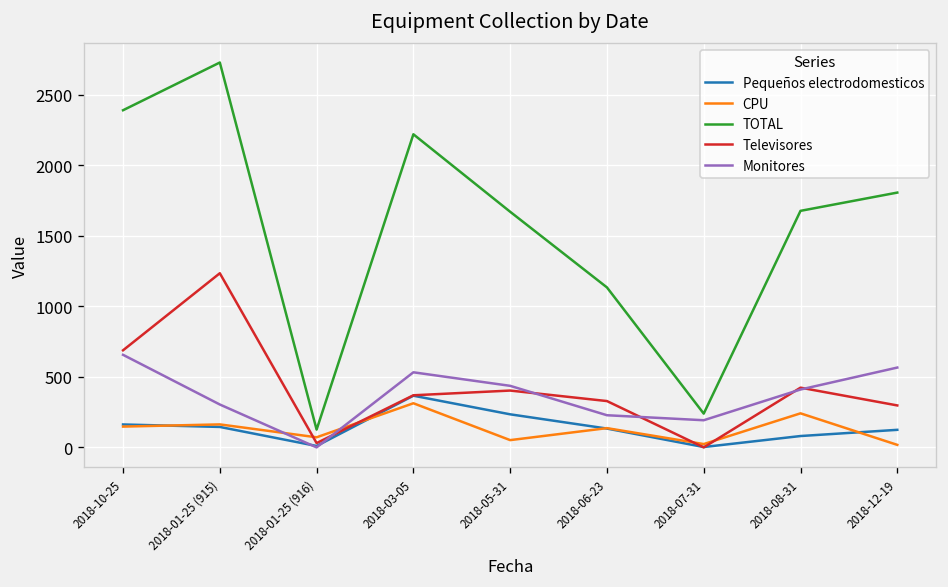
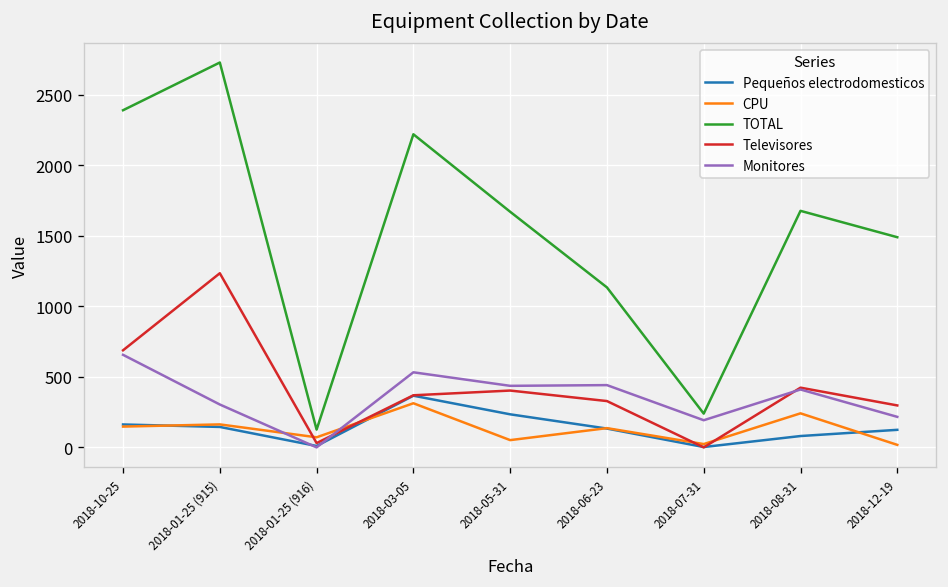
Monitores, 2018-06-23: 230 -> 440
TOTAL, 2018-12-19: 1810 -> 1490
Monitores, 2018-12-19: 570 -> 220
